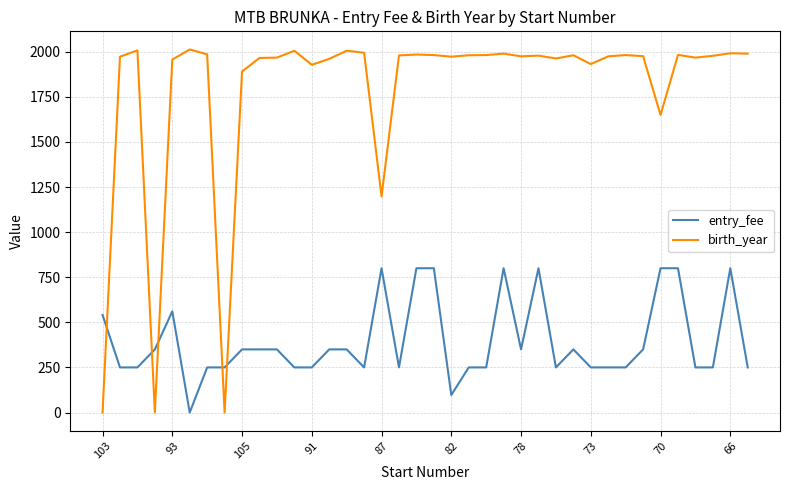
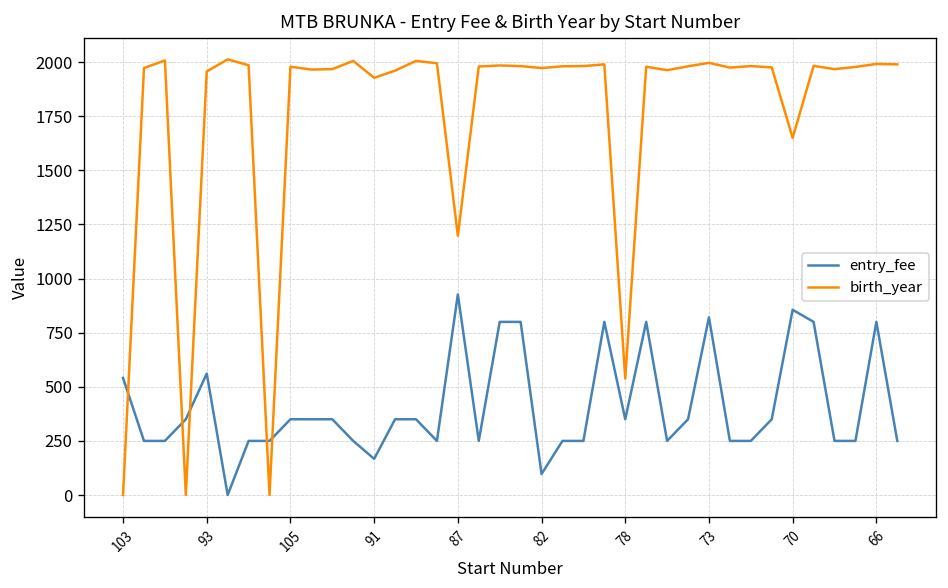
birth_year, 105: 1890 -> 1980
entry_fee, 91: 250 -> 170
entry_fee, 87: 800 -> 930
birth_year, 78: 1980 -> 540
entry_fee, 73: 250 -> 820
birth_year, 73: 1930 -> 2000
entry_fee, 70: 800 -> 860
